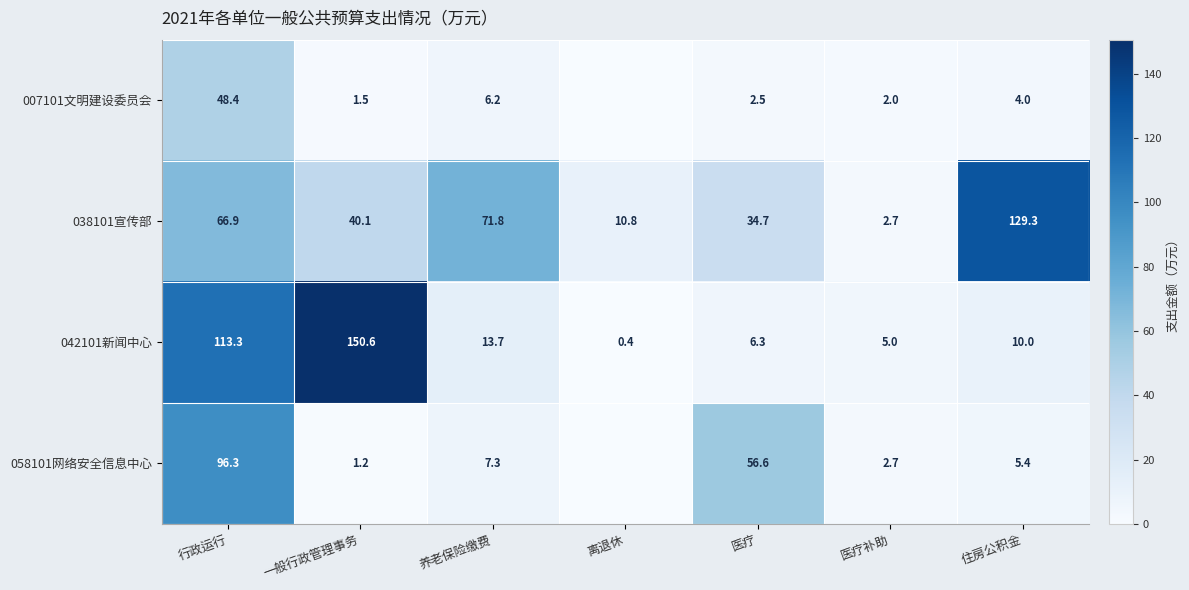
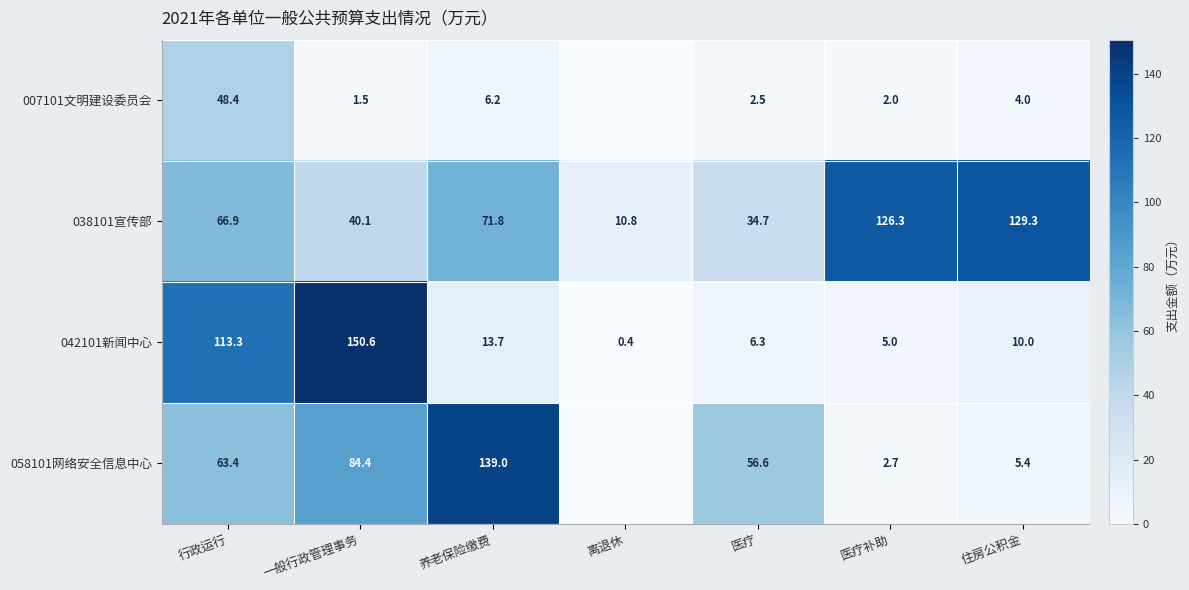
038101宣传部, 医疗补助: 2.7 -> 126.3
058101网络安全信息中心, 行政运行: 96.3 -> 63.4
058101网络安全信息中心, 一般行政管理事务: 1.2 -> 84.4
058101网络安全信息中心, 养老保险缴费: 7.3 -> 139.0
